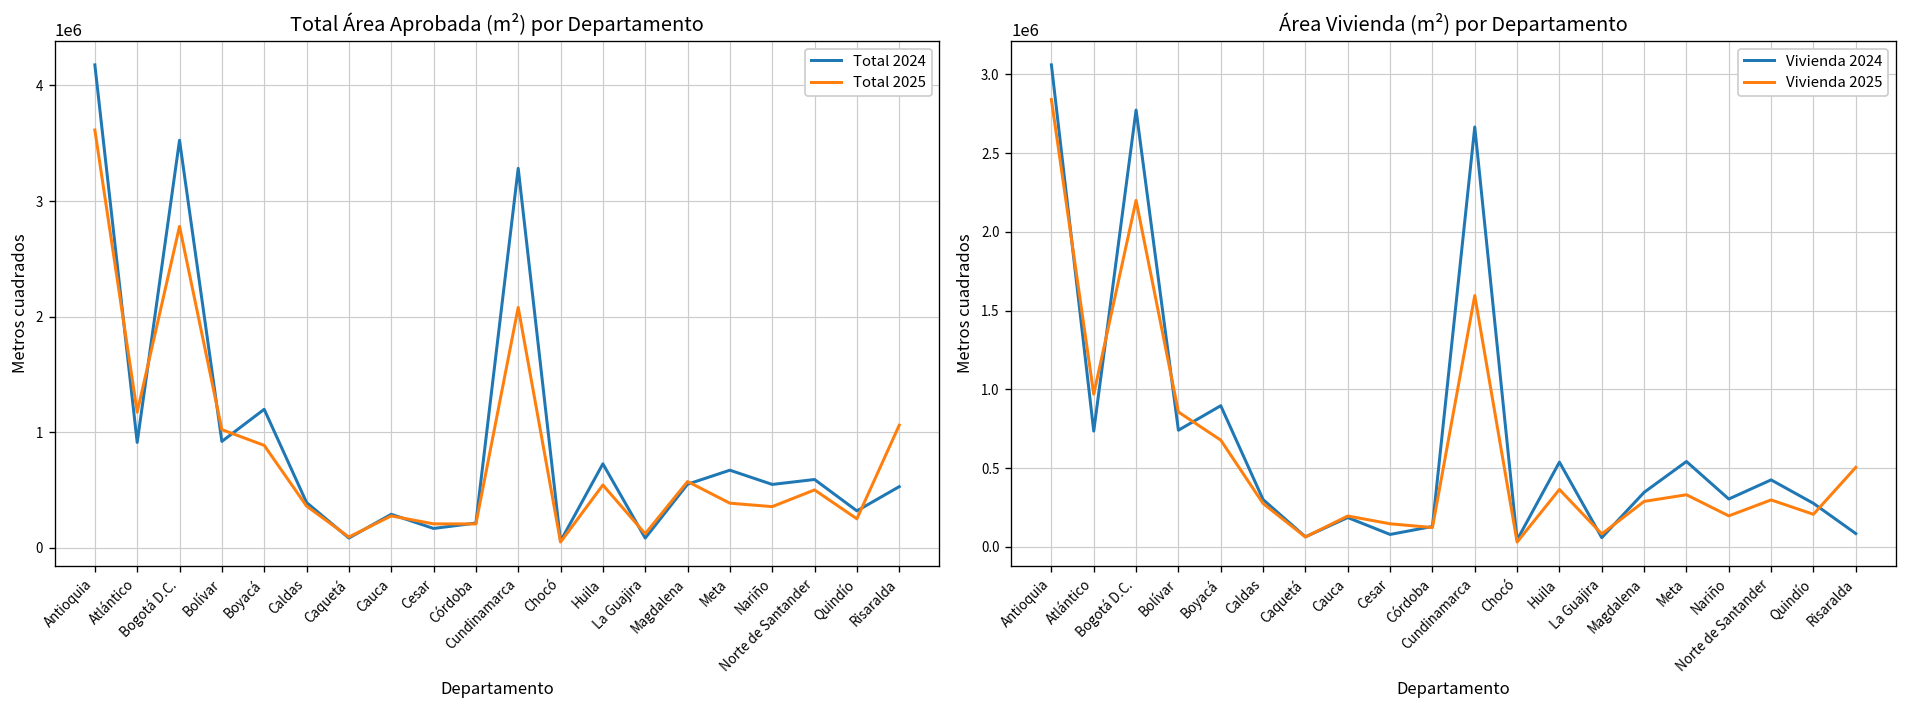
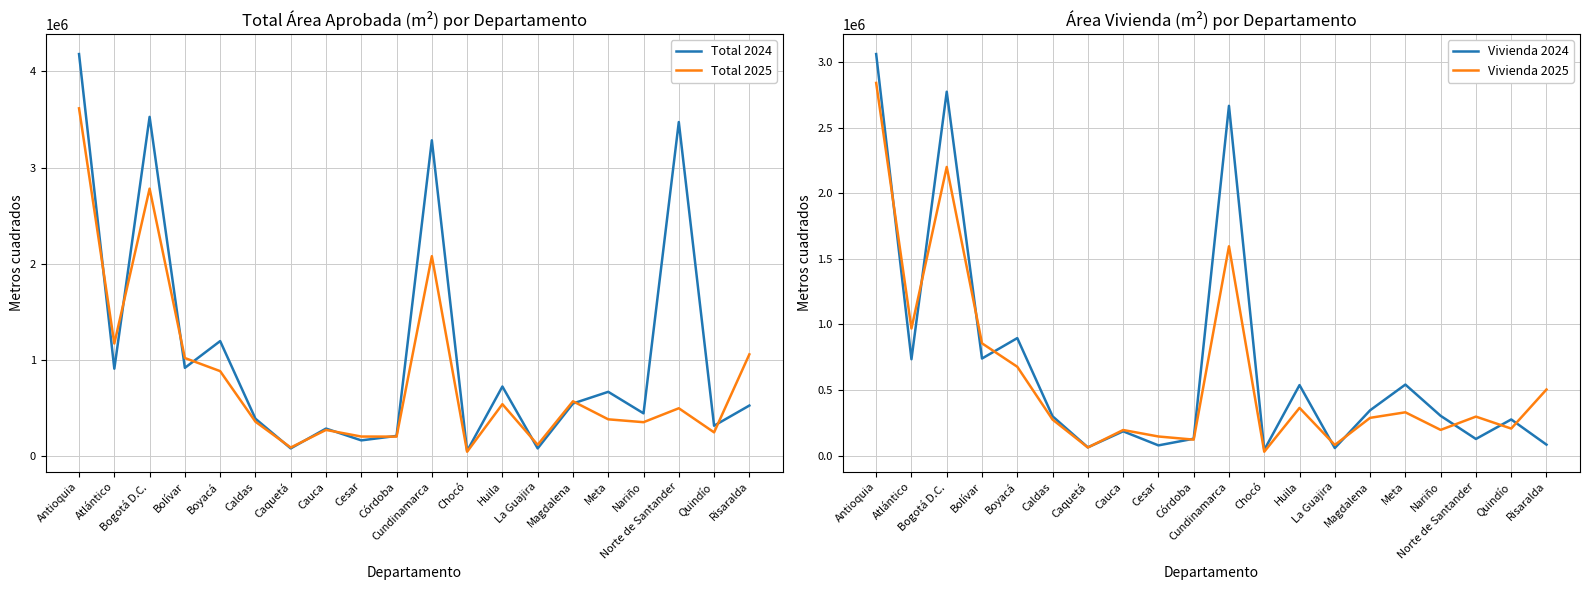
Total Área Aprobada (m²) por Departamento, Total 2024, Nariño: 500000 -> 400000
Total Área Aprobada (m²) por Departamento, Total 2024, Norte de Santander: 600000 -> 3500000
Área Vivienda (m²) por Departamento, Vivienda 2024, Norte de Santander: 430000 -> 130000
